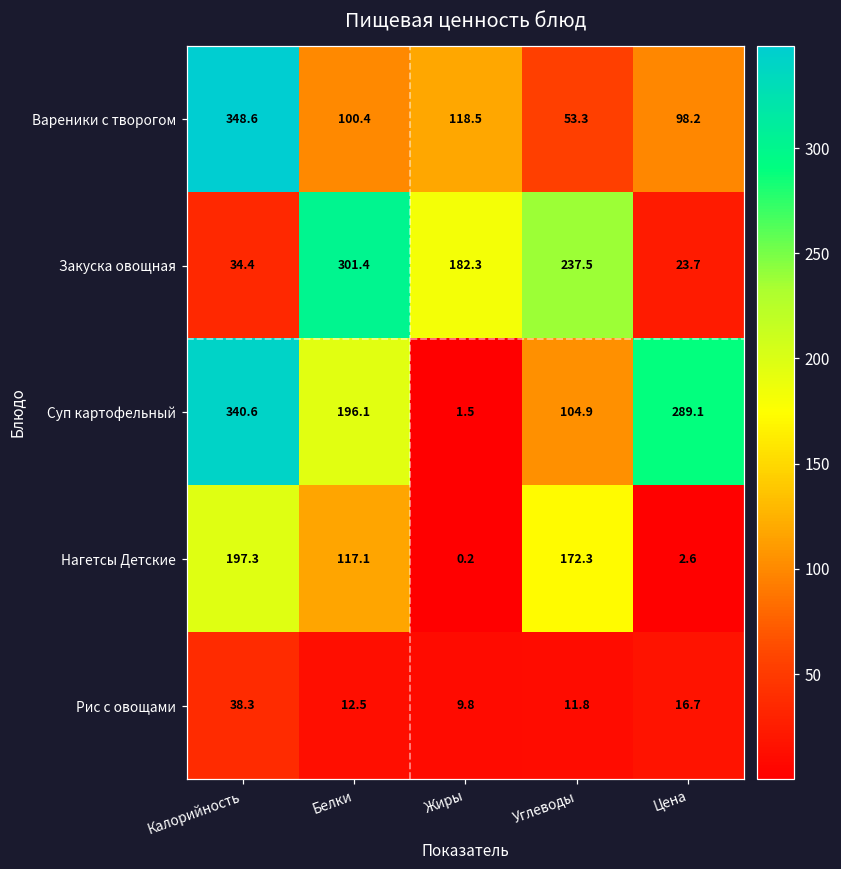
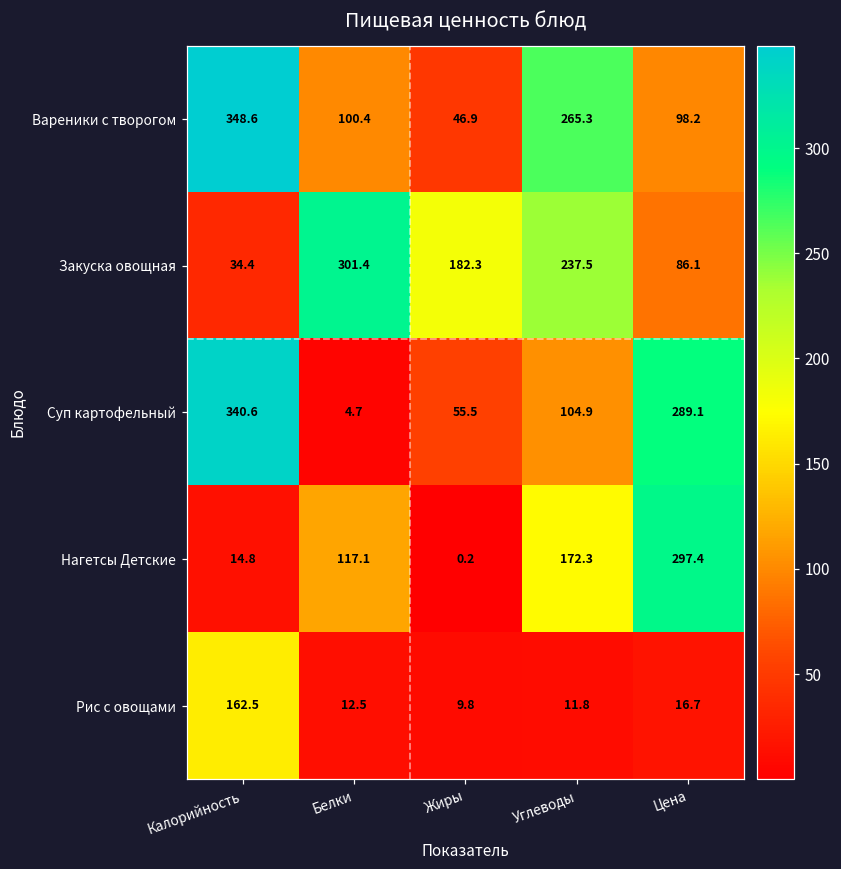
Вареники с творогом, Жиры: 118.5 -> 46.9
Вареники с творогом, Углеводы: 53.3 -> 265.3
Закуска овощная, Цена: 23.7 -> 86.1
Суп картофельный, Белки: 196.1 -> 4.7
Суп картофельный, Жиры: 1.5 -> 55.5
Нагетсы Детские, Калорийность: 197.3 -> 14.8
Нагетсы Детские, Цена: 2.6 -> 297.4
Рис с овощами, Калорийность: 38.3 -> 162.5
